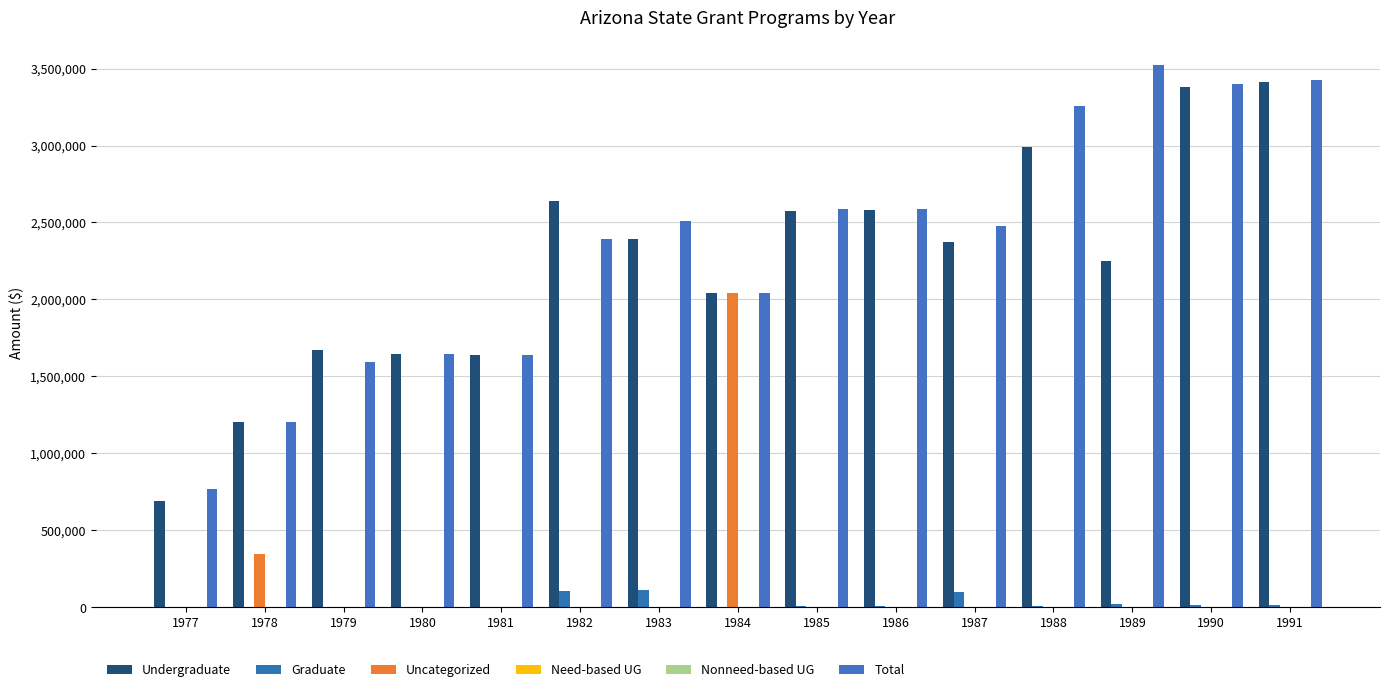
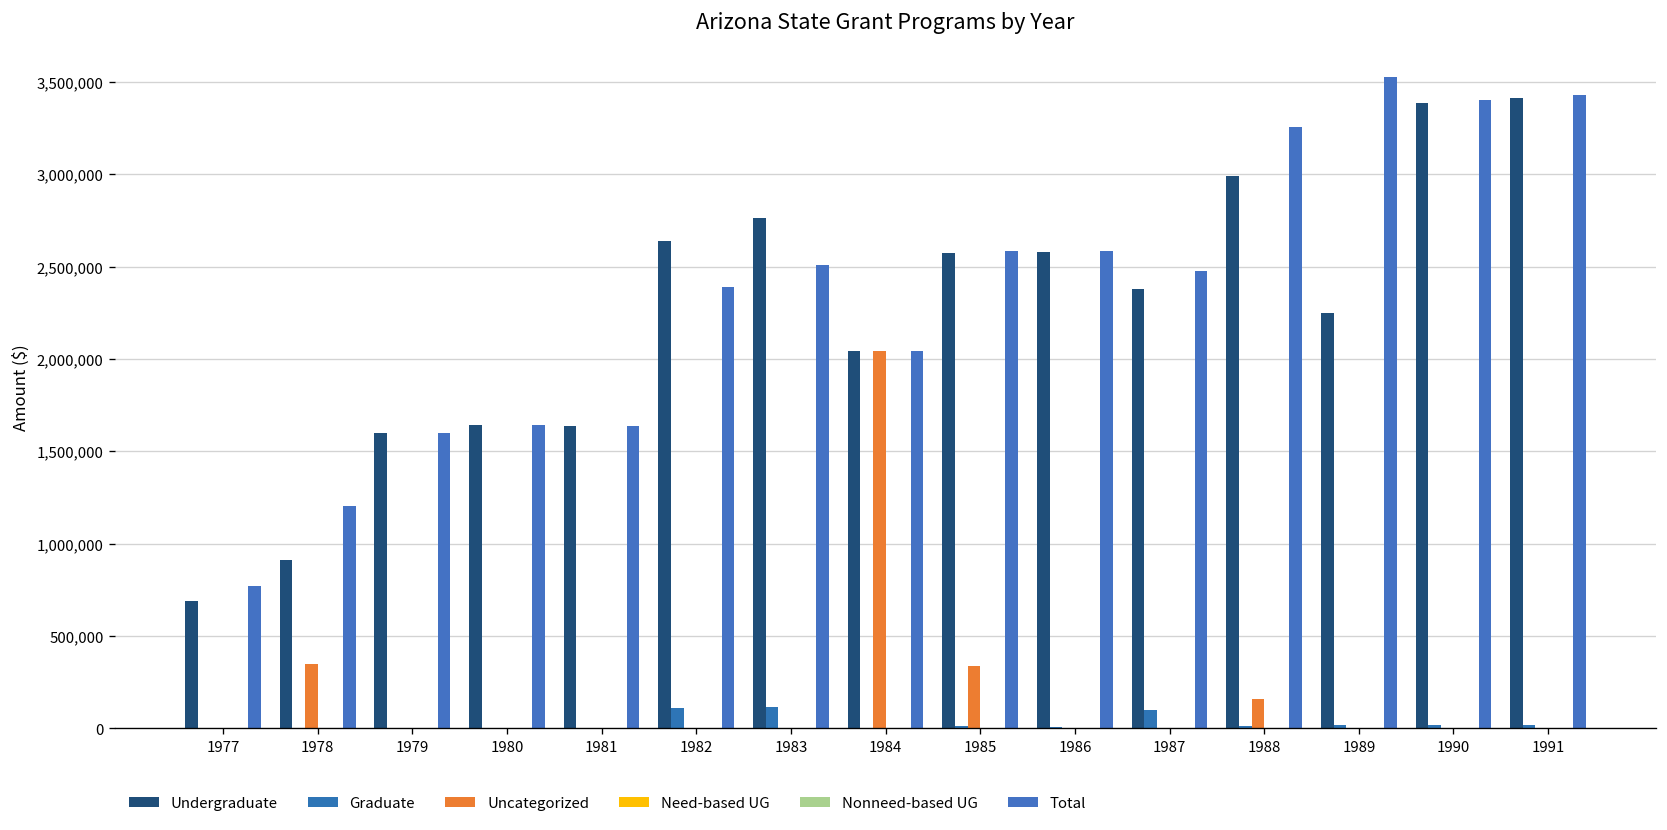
Undergraduate, 1978: 1,200,000 -> 910,000
Undergraduate, 1979: 1,670,000 -> 1,600,000
Undergraduate, 1983: 2,390,000 -> 2,760,000
Uncategorized, 1985: 0 -> 340,000
Uncategorized, 1988: 0 -> 160,000
